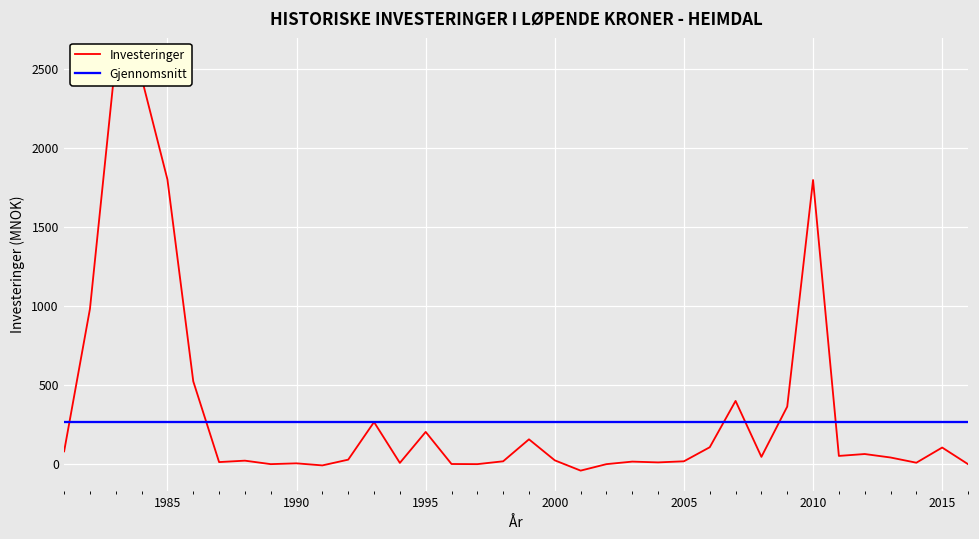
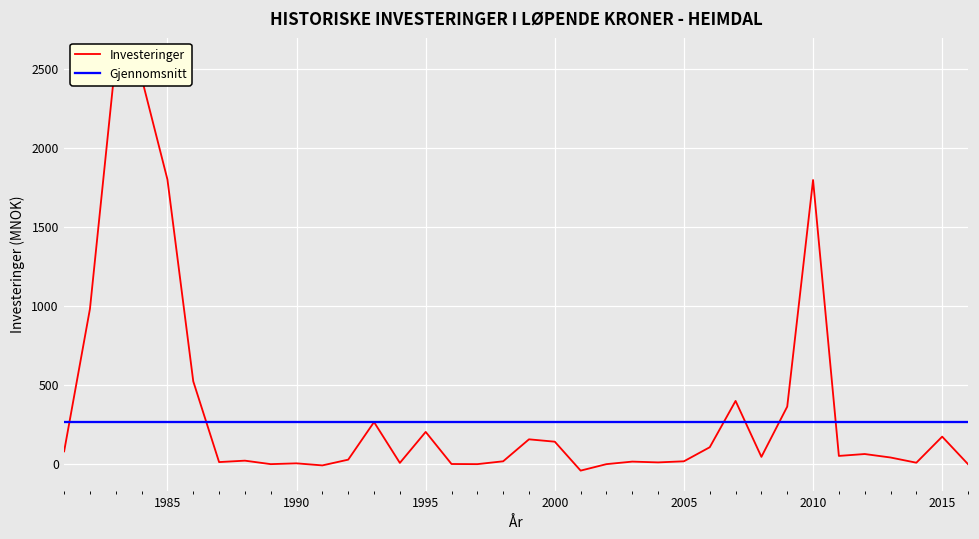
2000: 20 -> 140
2015: 110 -> 170
